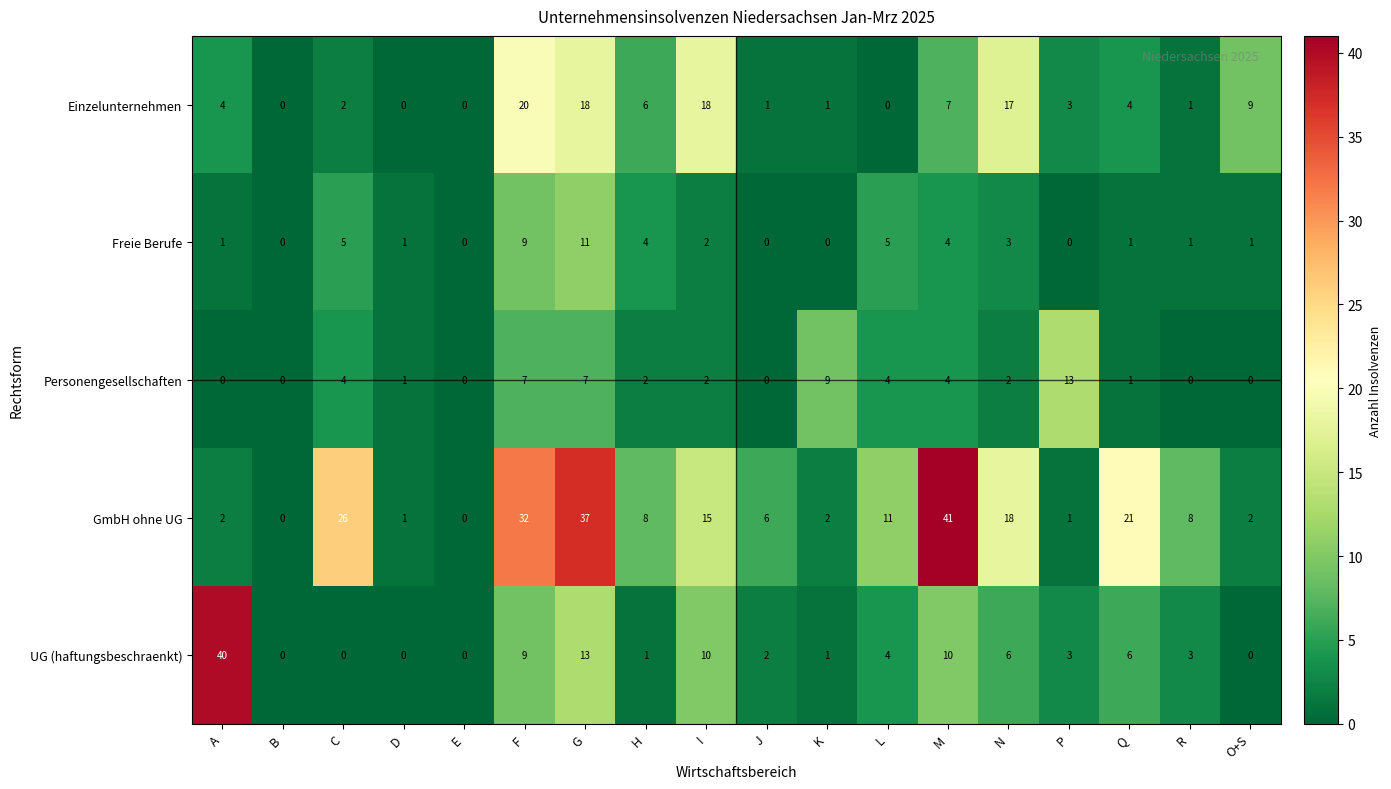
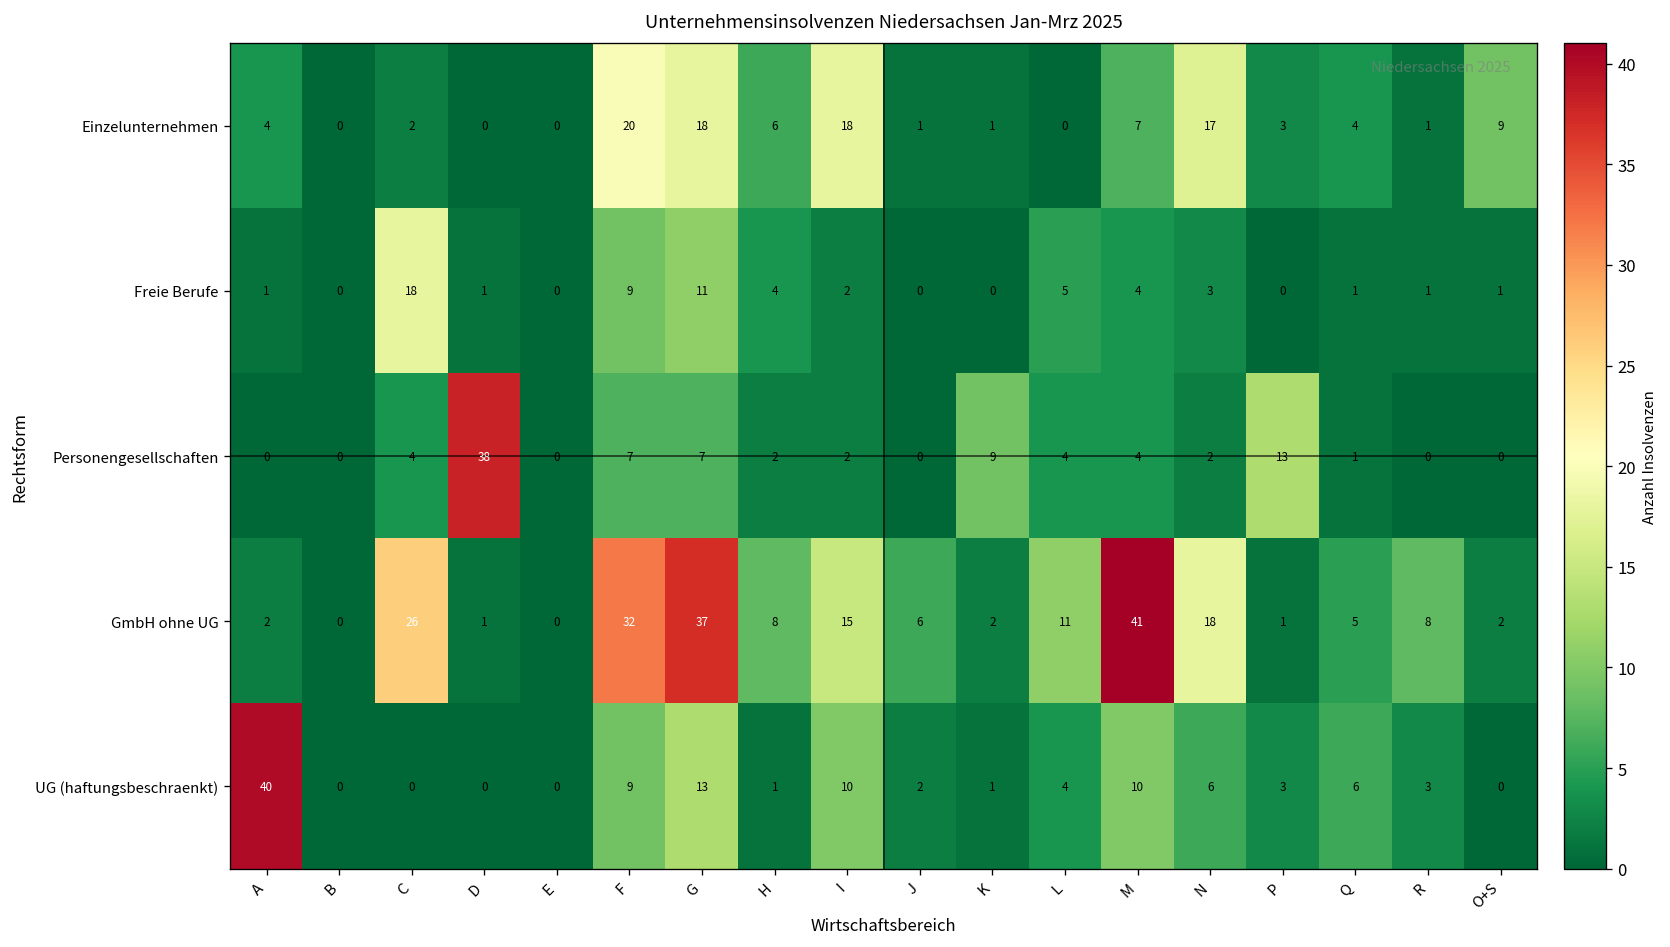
Freie Berufe, C: 5 -> 18
Personengesellschaften, D: 1 -> 38
GmbH ohne UG, Q: 21 -> 5
